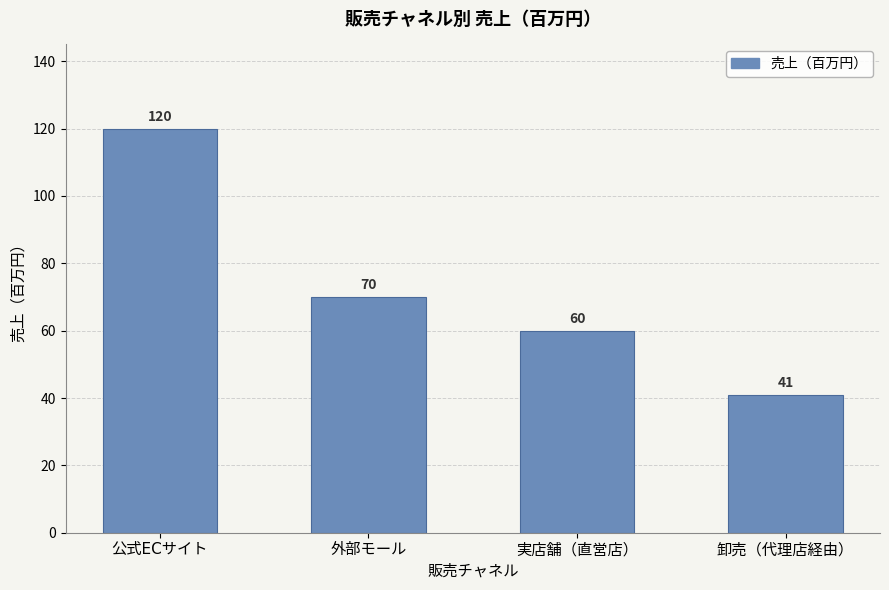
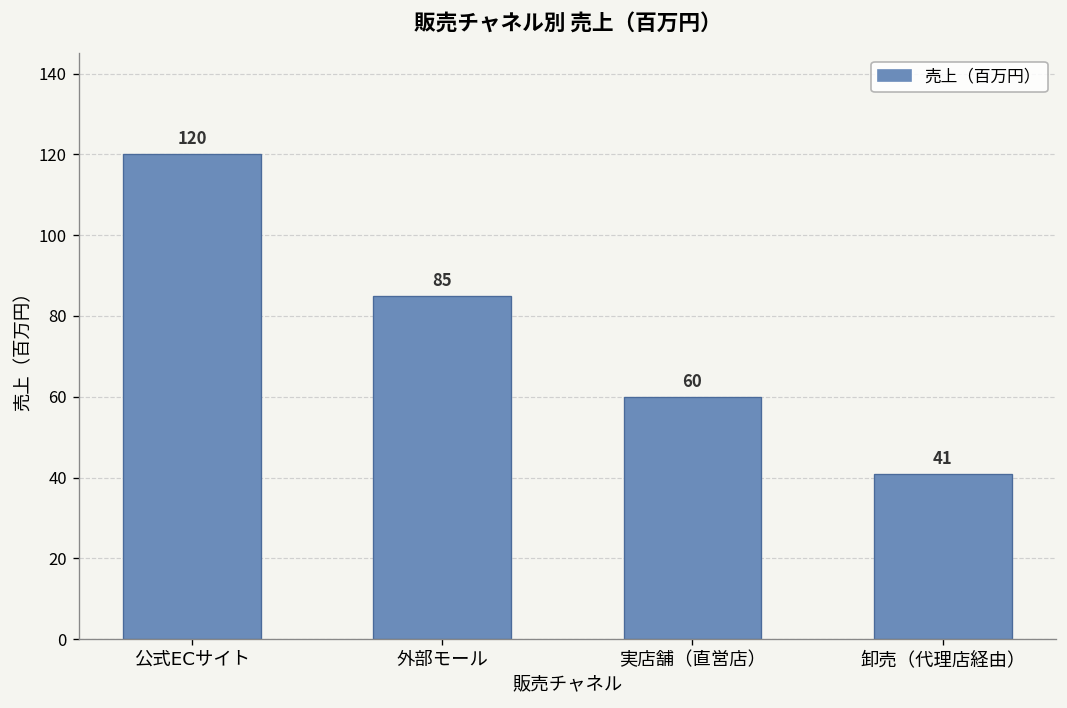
外部モール: 70 -> 85
